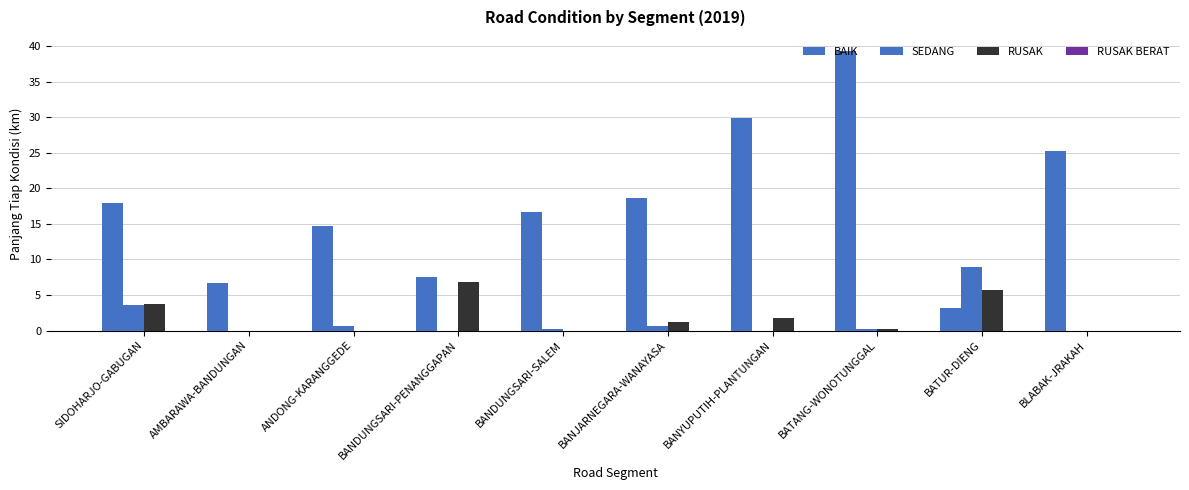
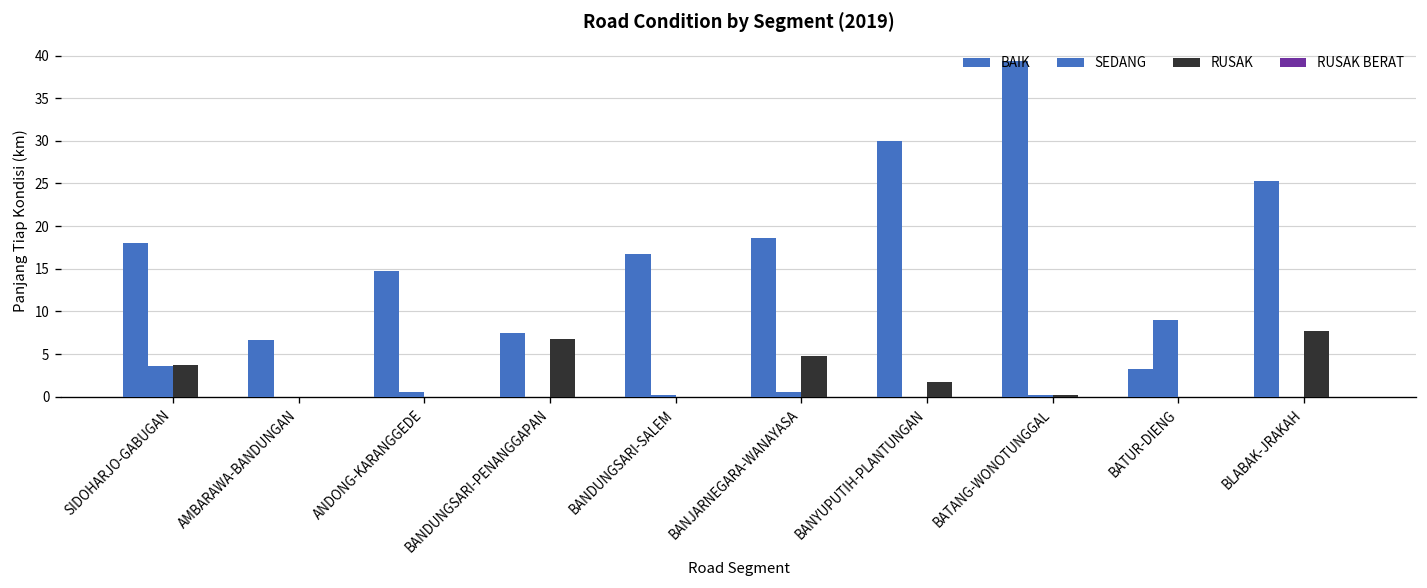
RUSAK, BANJARNEGARA-WANAYASA: 1 -> 5
RUSAK, BATUR-DIENG: 6 -> 0
RUSAK, BLABAK-JRAKAH: 0 -> 8
